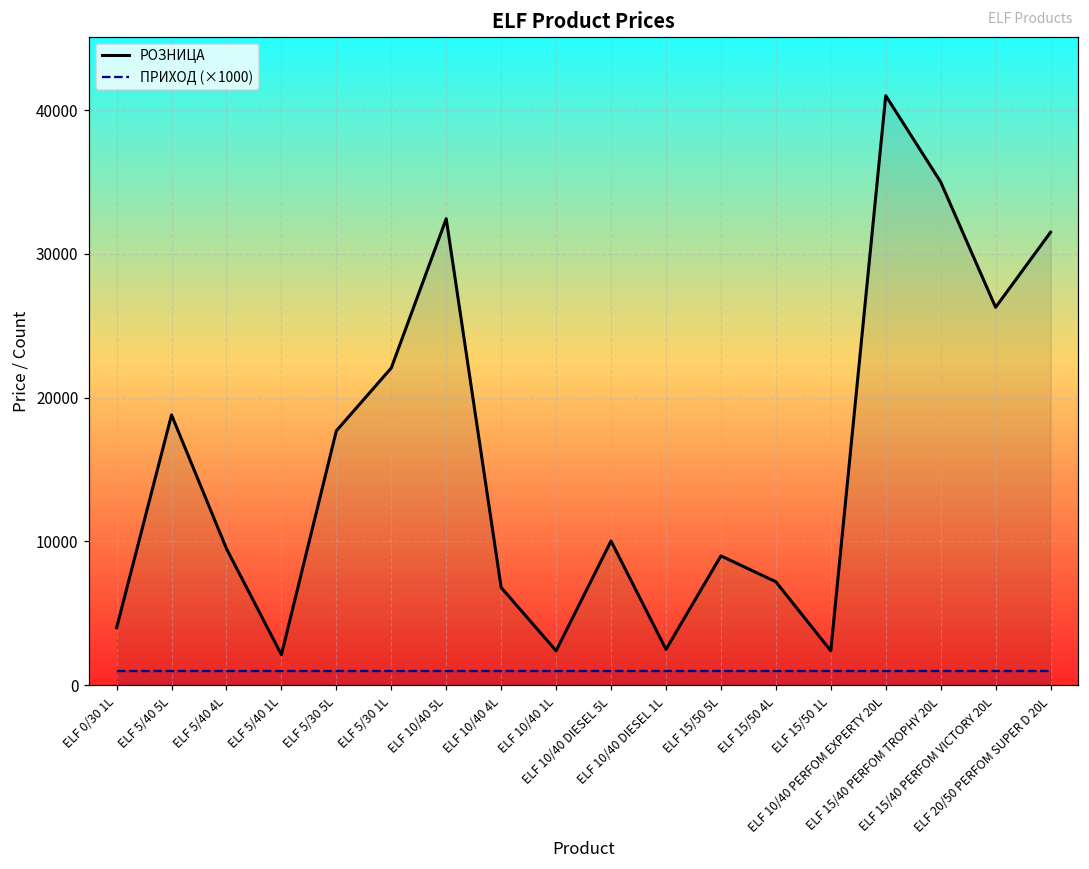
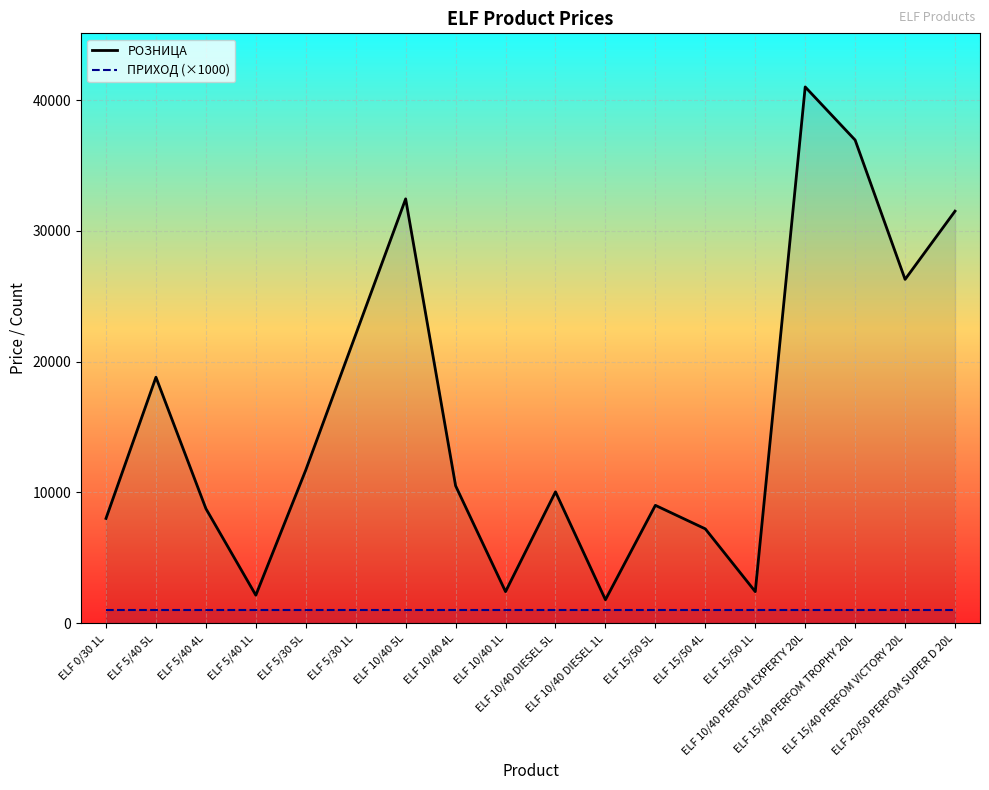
РОЗНИЦА, ELF 0/30 1L: 4000 -> 8000
РОЗНИЦА, ELF 5/40 4L: 9500 -> 8800
РОЗНИЦА, ELF 5/30 5L: 17700 -> 11700
РОЗНИЦА, ELF 10/40 4L: 6800 -> 10500
РОЗНИЦА, ELF 10/40 DIESEL 1L: 2500 -> 1800
РОЗНИЦА, ELF 15/40 PERFOM TROPHY 20L: 35000 -> 36900
